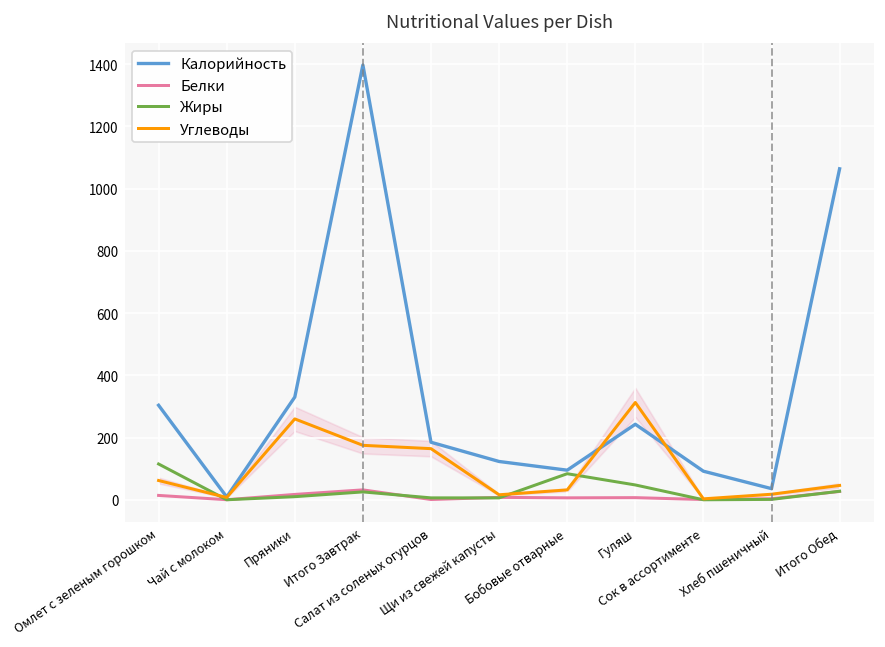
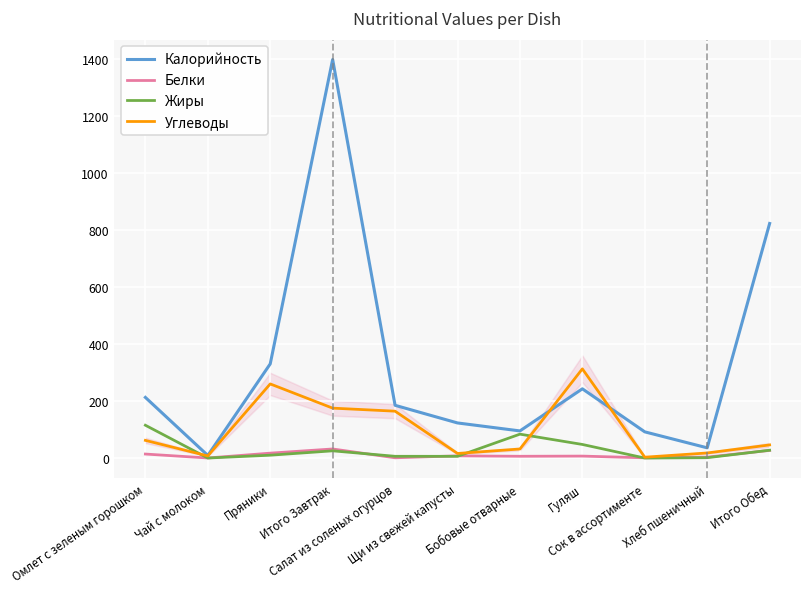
Калорийность, Омлет с зеленым горошком: 300 -> 210
Калорийность, Итого Обед: 1060 -> 820
